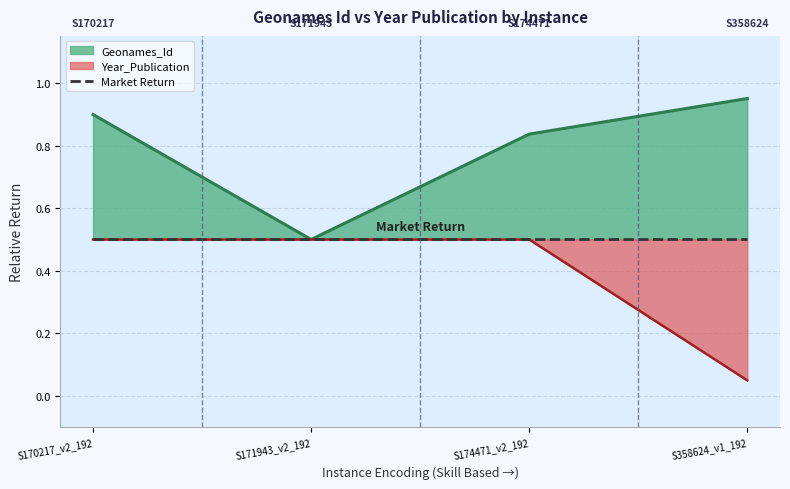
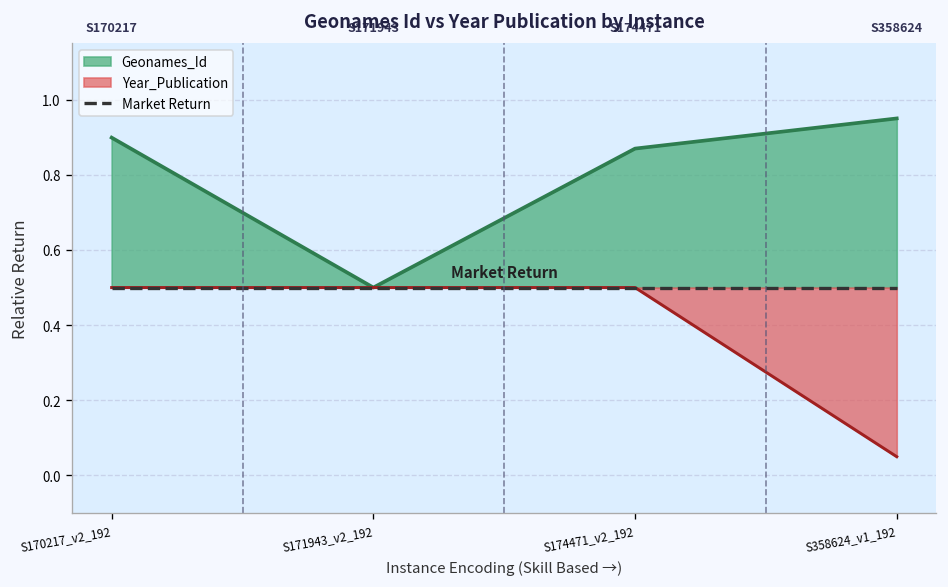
Geonames_Id, S174471_v2_192: 0.84 -> 0.87
